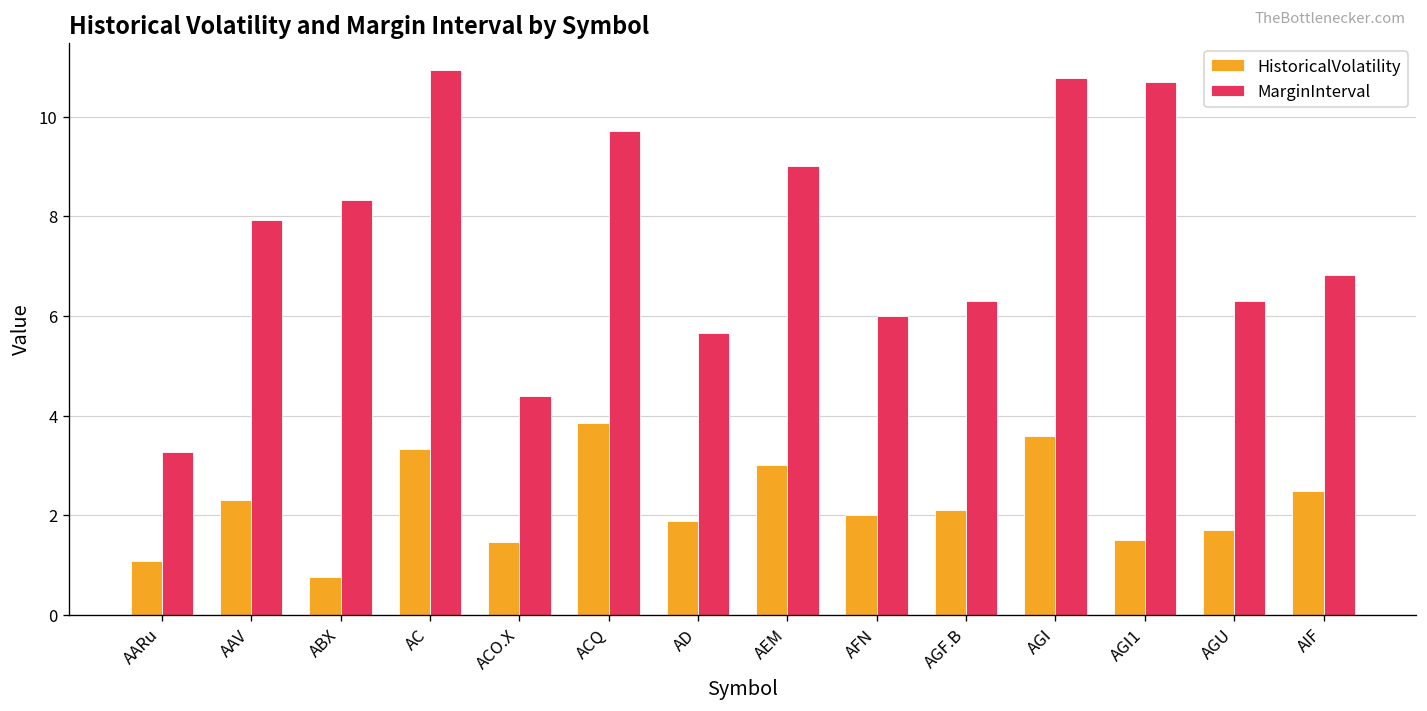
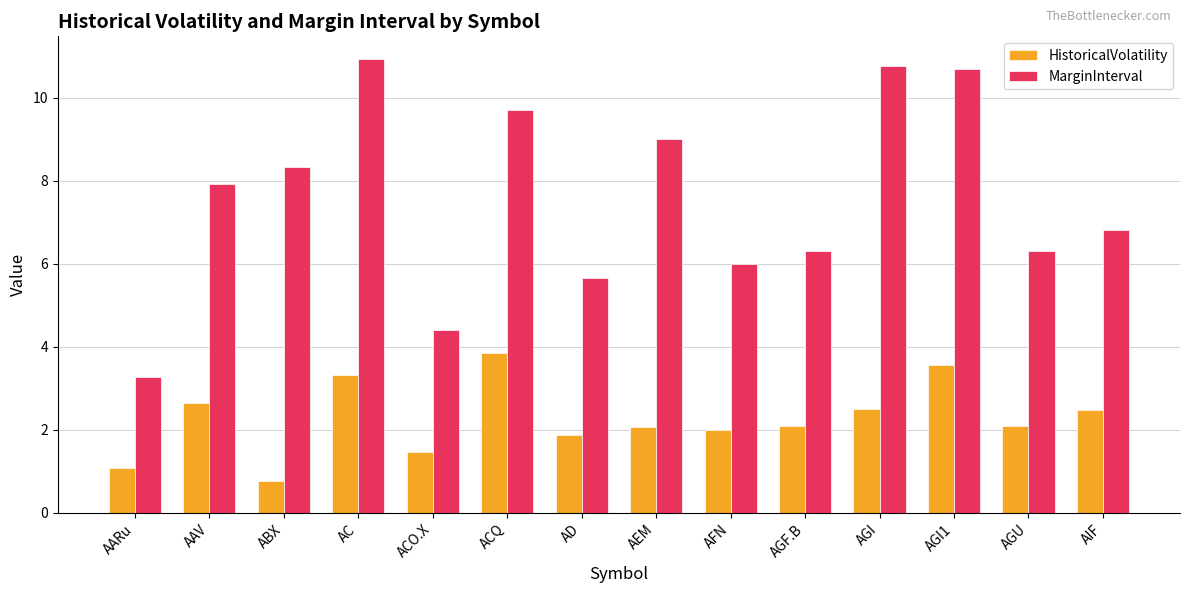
HistoricalVolatility, AAV: 2.3 -> 2.6
HistoricalVolatility, AEM: 3.0 -> 2.1
HistoricalVolatility, AGI: 3.6 -> 2.5
HistoricalVolatility, AGI1: 1.5 -> 3.6
HistoricalVolatility, AGU: 1.7 -> 2.1
